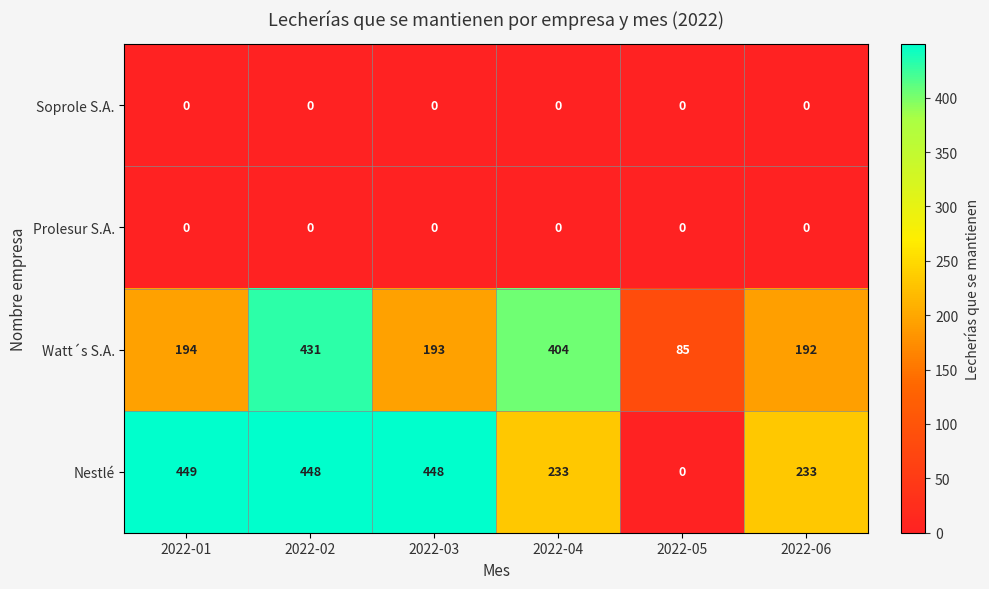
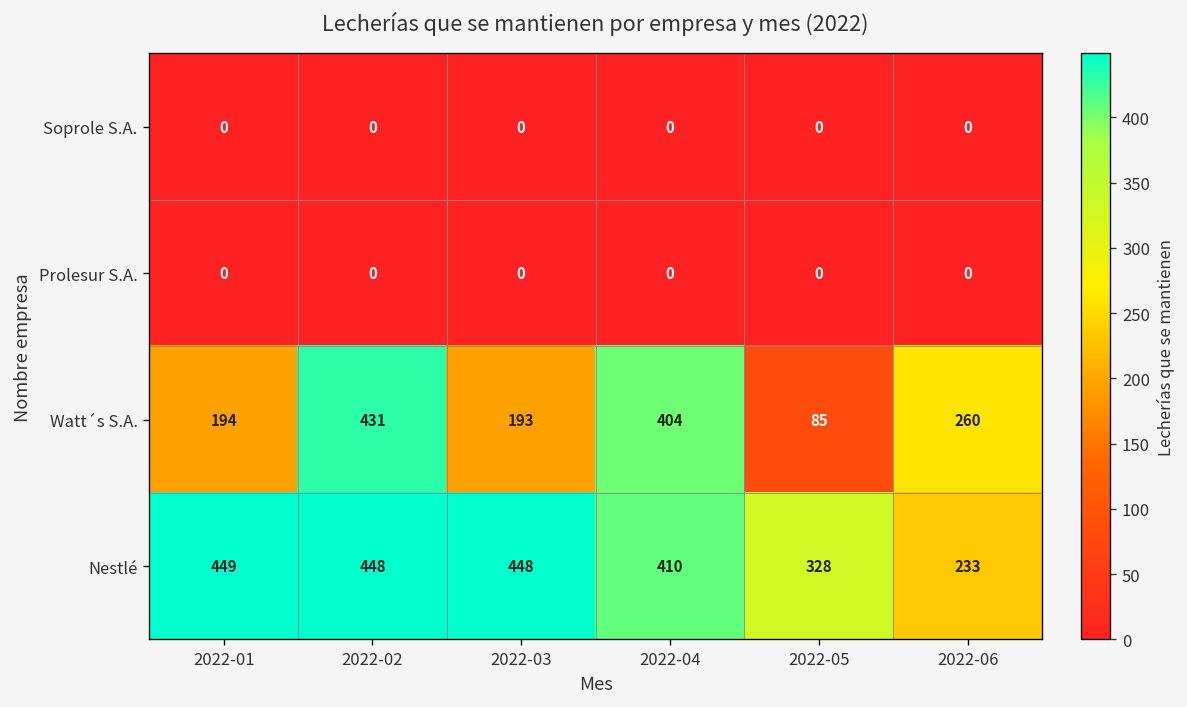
Watt´s S.A., 2022-06: 192 -> 260
Nestlé, 2022-04: 233 -> 410
Nestlé, 2022-05: 0 -> 328
